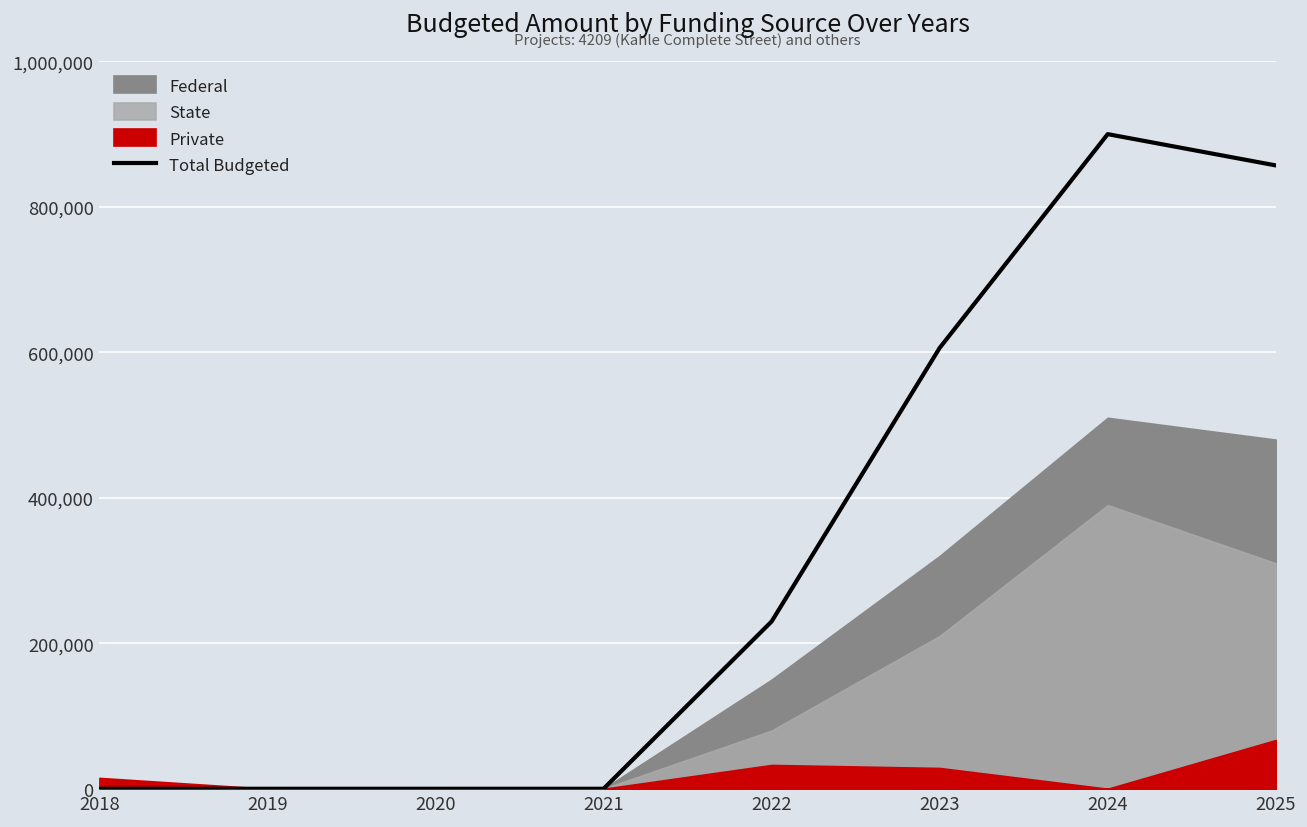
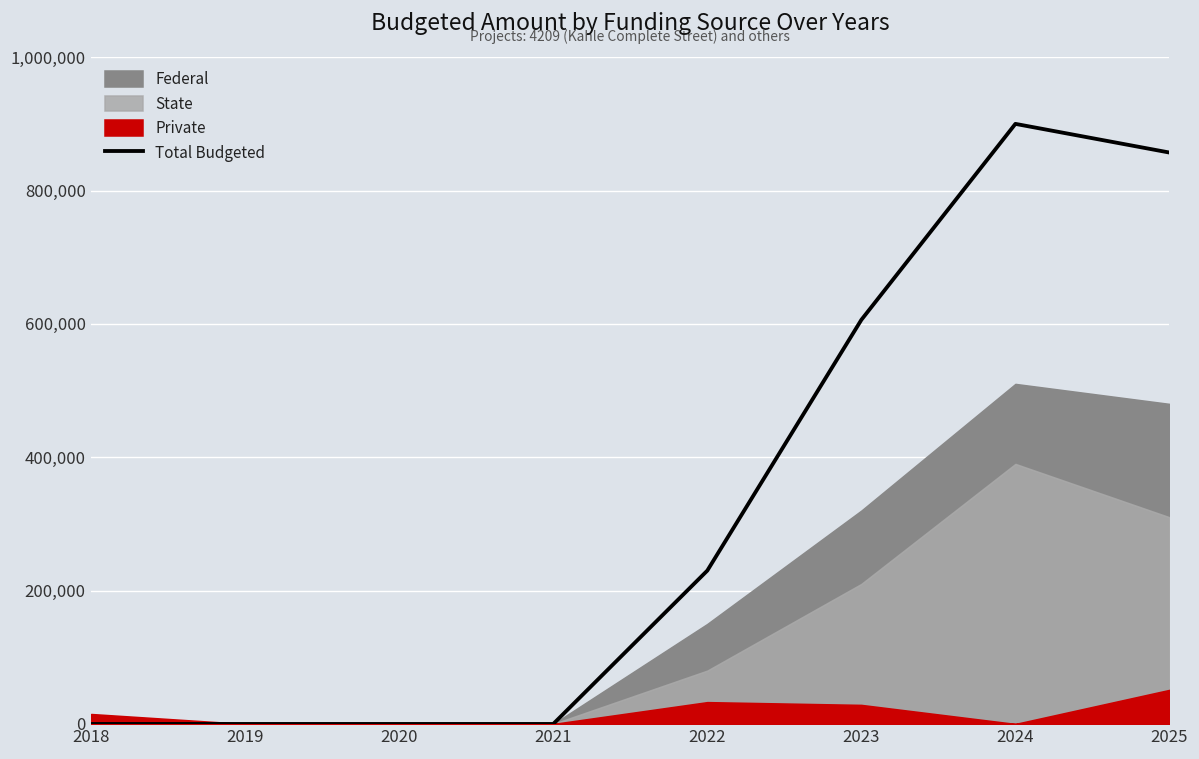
Private, 2025: 70,000 -> 50,000
